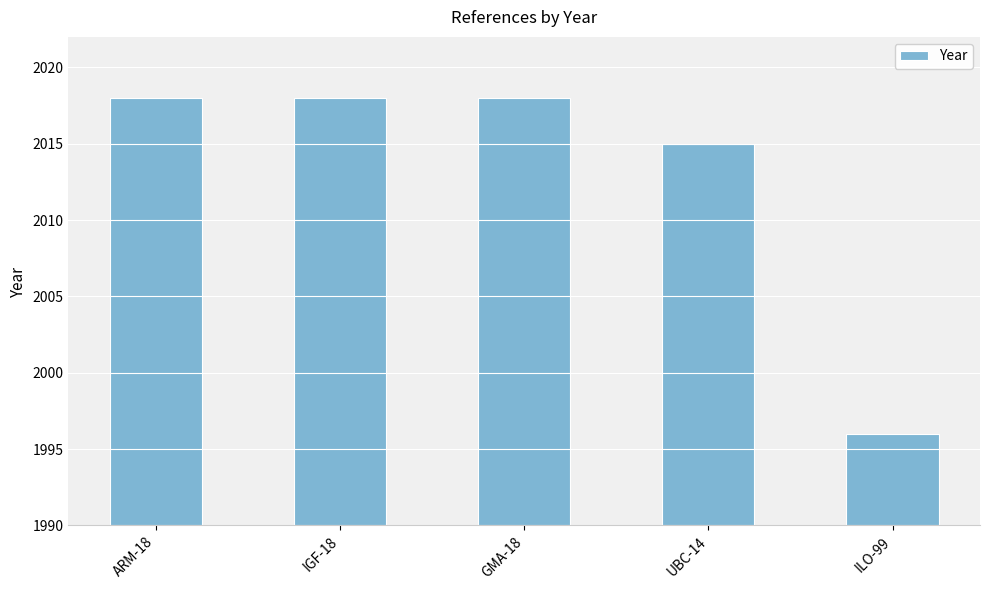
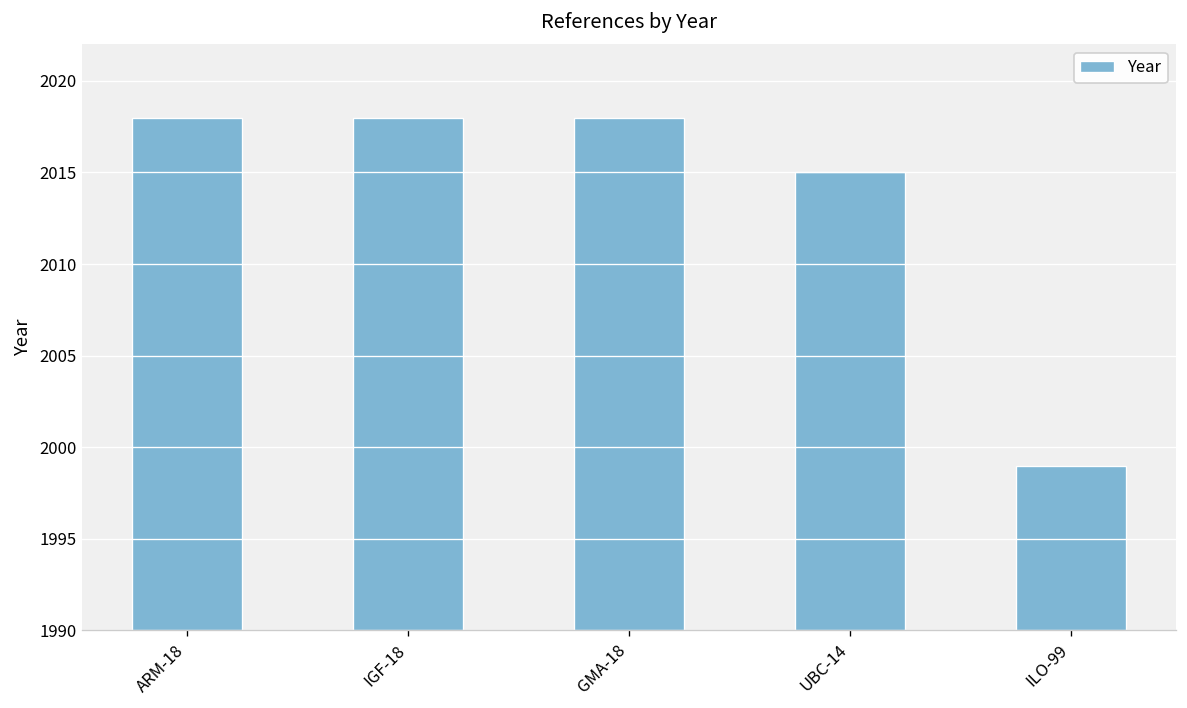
ILO-99: 1996 -> 1999
